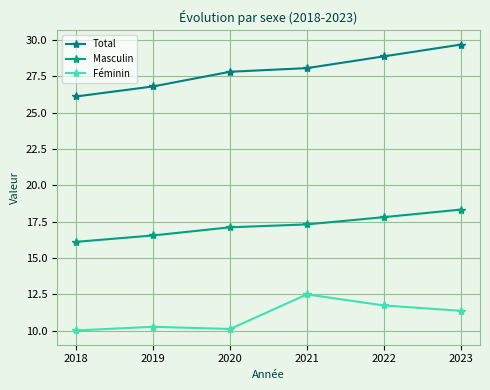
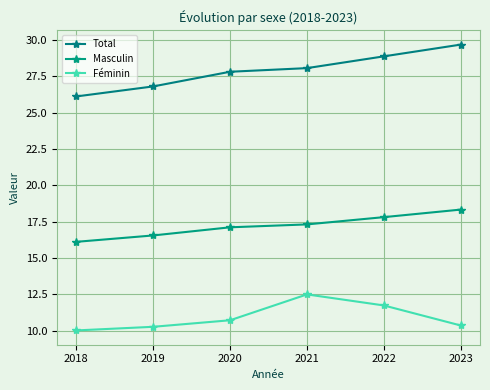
Féminin, 2020: 10.1 -> 10.7
Féminin, 2023: 11.4 -> 10.4
